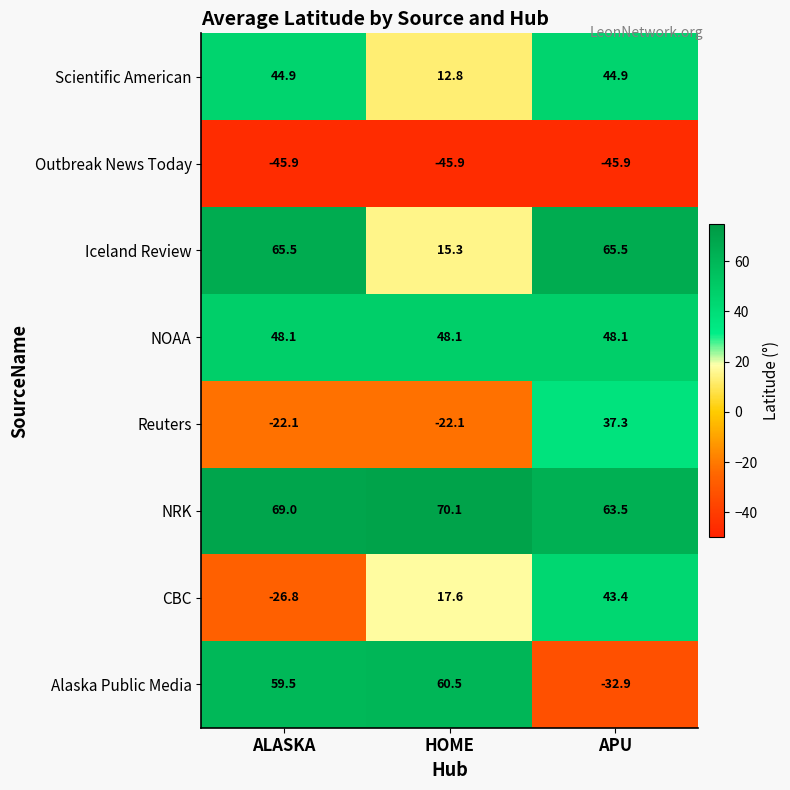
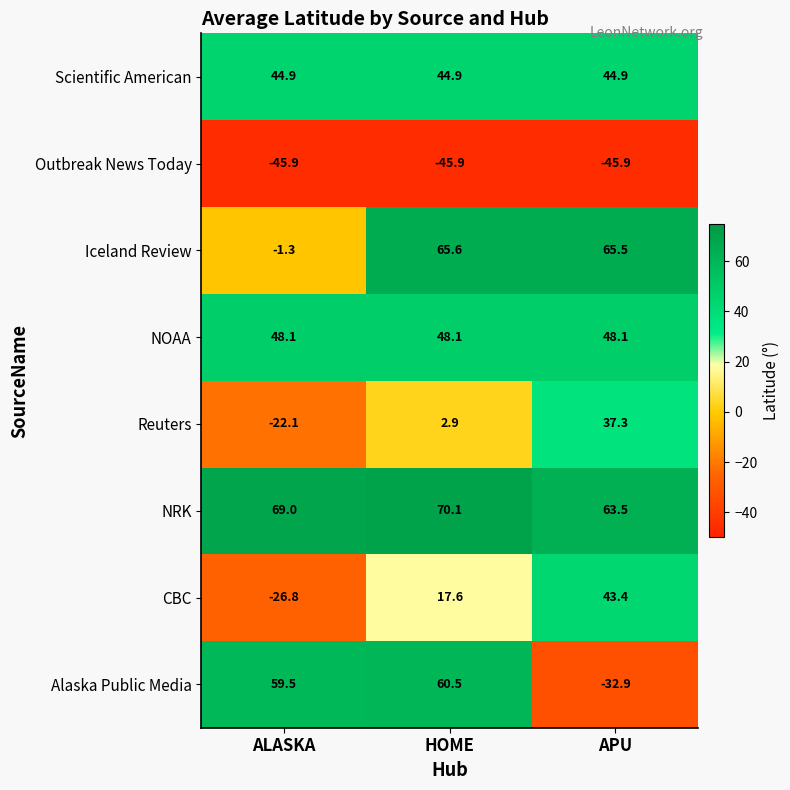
Scientific American, HOME: 12.8 -> 44.9
Iceland Review, ALASKA: 65.5 -> -1.3
Iceland Review, HOME: 15.3 -> 65.6
Reuters, HOME: -22.1 -> 2.9
